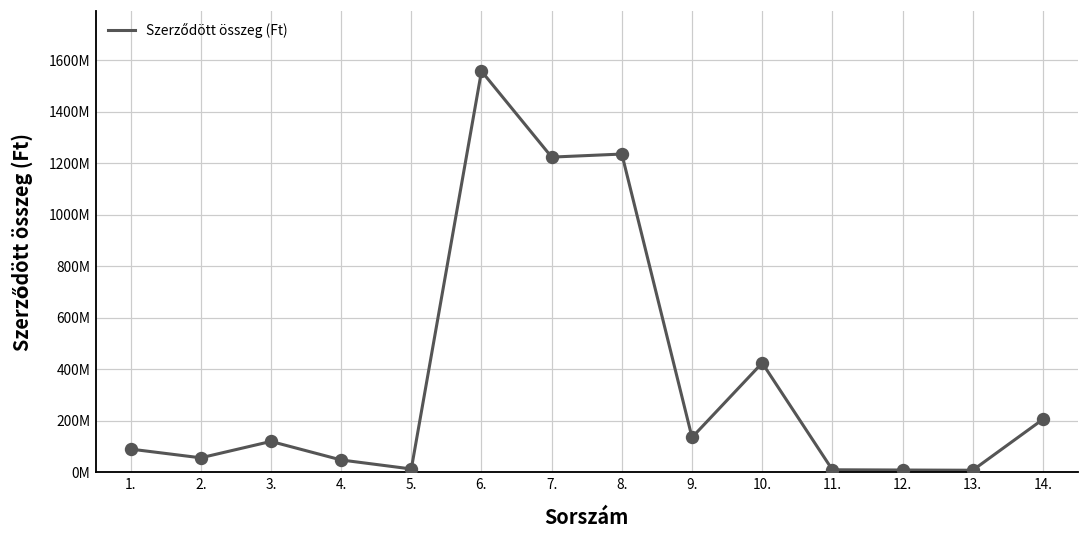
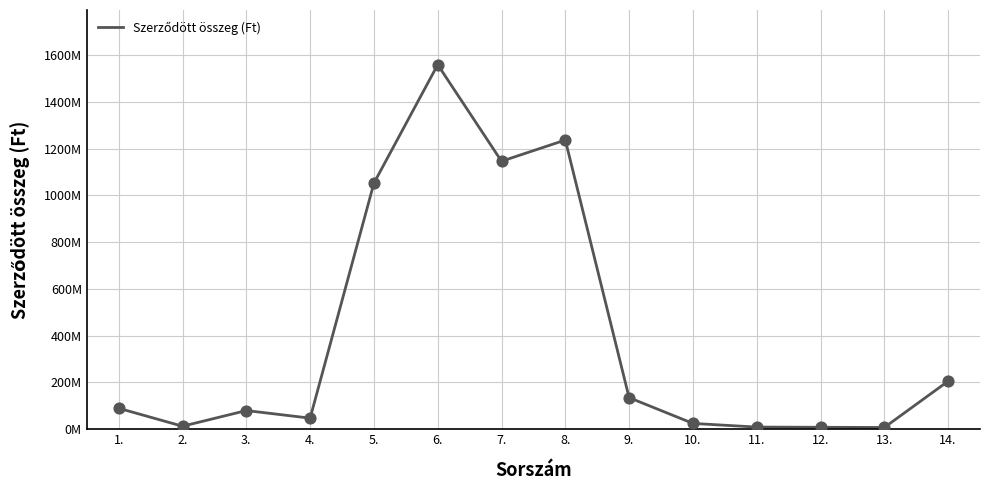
2.: 60000000 -> 10000000
3.: 120000000 -> 80000000
5.: 10000000 -> 1050000000
7.: 1220000000 -> 1150000000
10.: 420000000 -> 20000000
